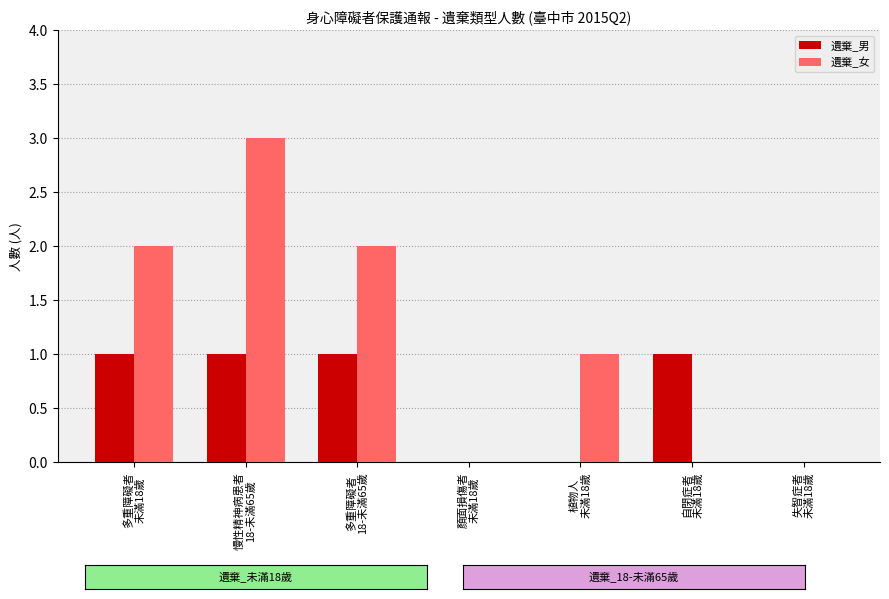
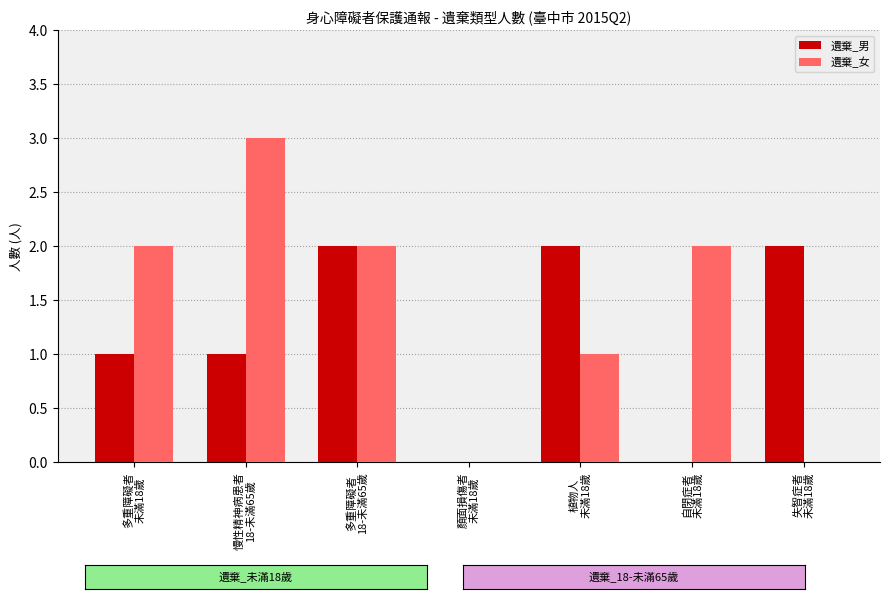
遺棄_男, 多重障礙者 18-未滿65歲: 1 -> 2
遺棄_男, 植物人 未滿18歲: 0 -> 2
遺棄_男, 自閉症者 未滿18歲: 1 -> 0
遺棄_女, 自閉症者 未滿18歲: 0 -> 2
遺棄_男, 失智症者 未滿18歲: 0 -> 2
